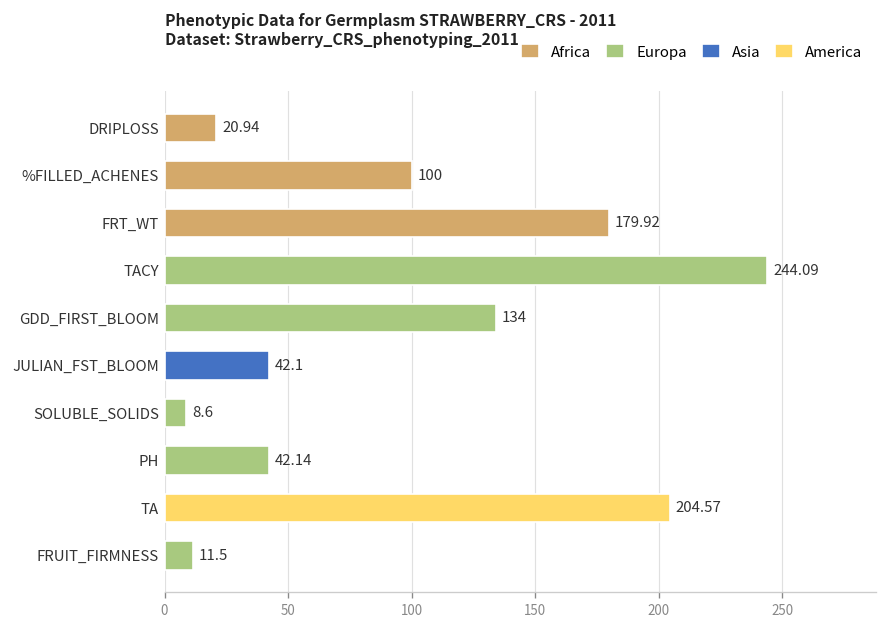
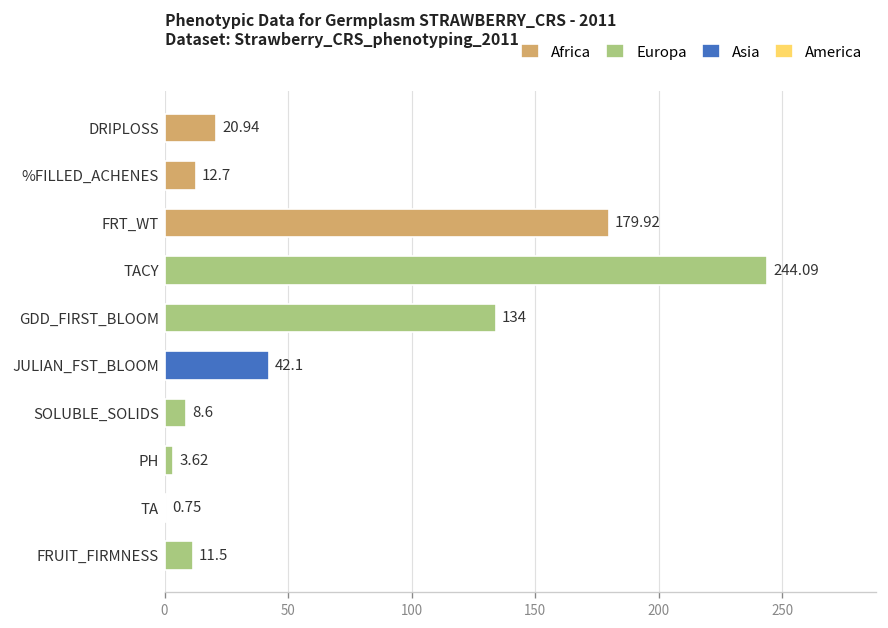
%FILLED_ACHENES: 100 -> 12.7
PH: 42.14 -> 3.62
TA: 204.57 -> 0.75
